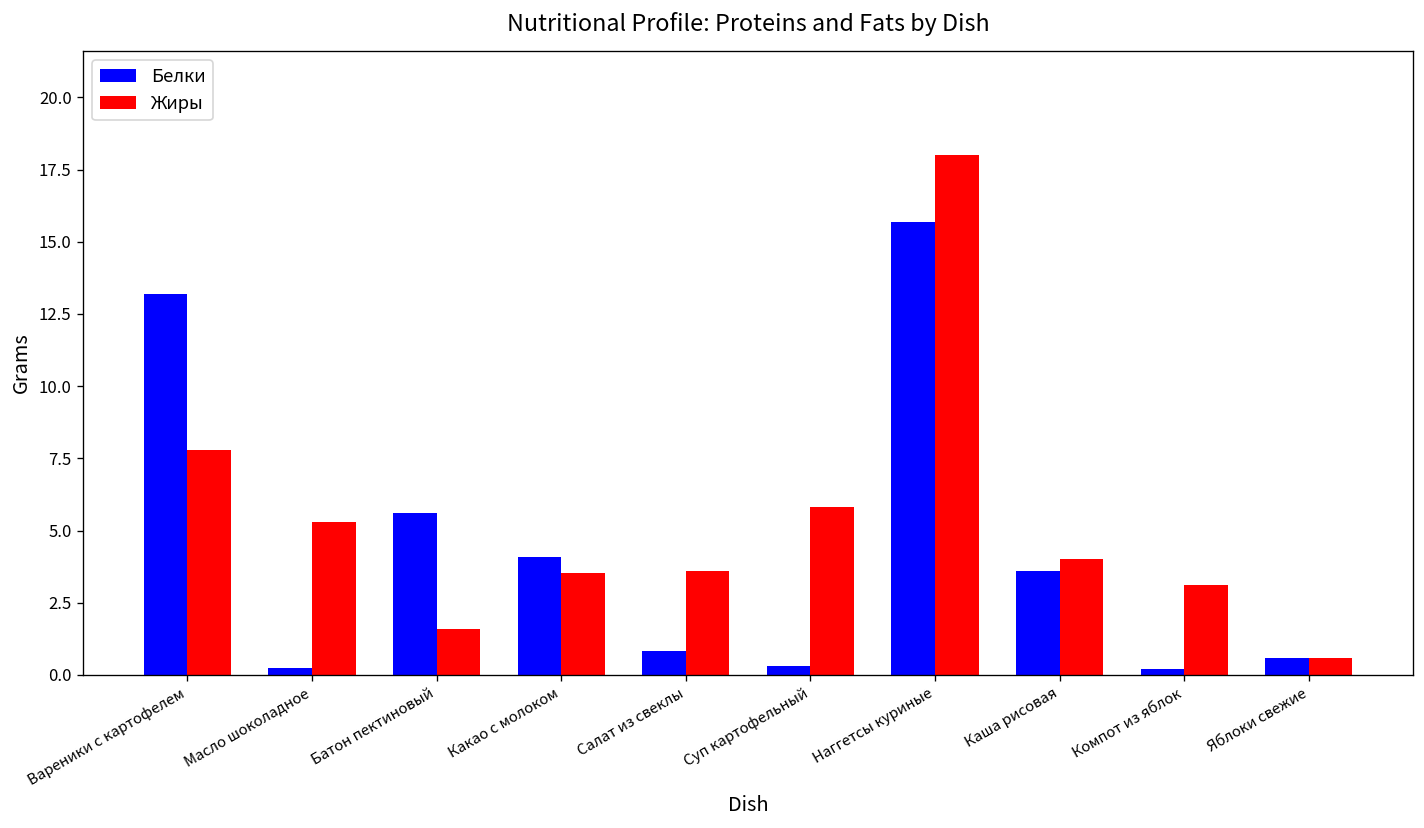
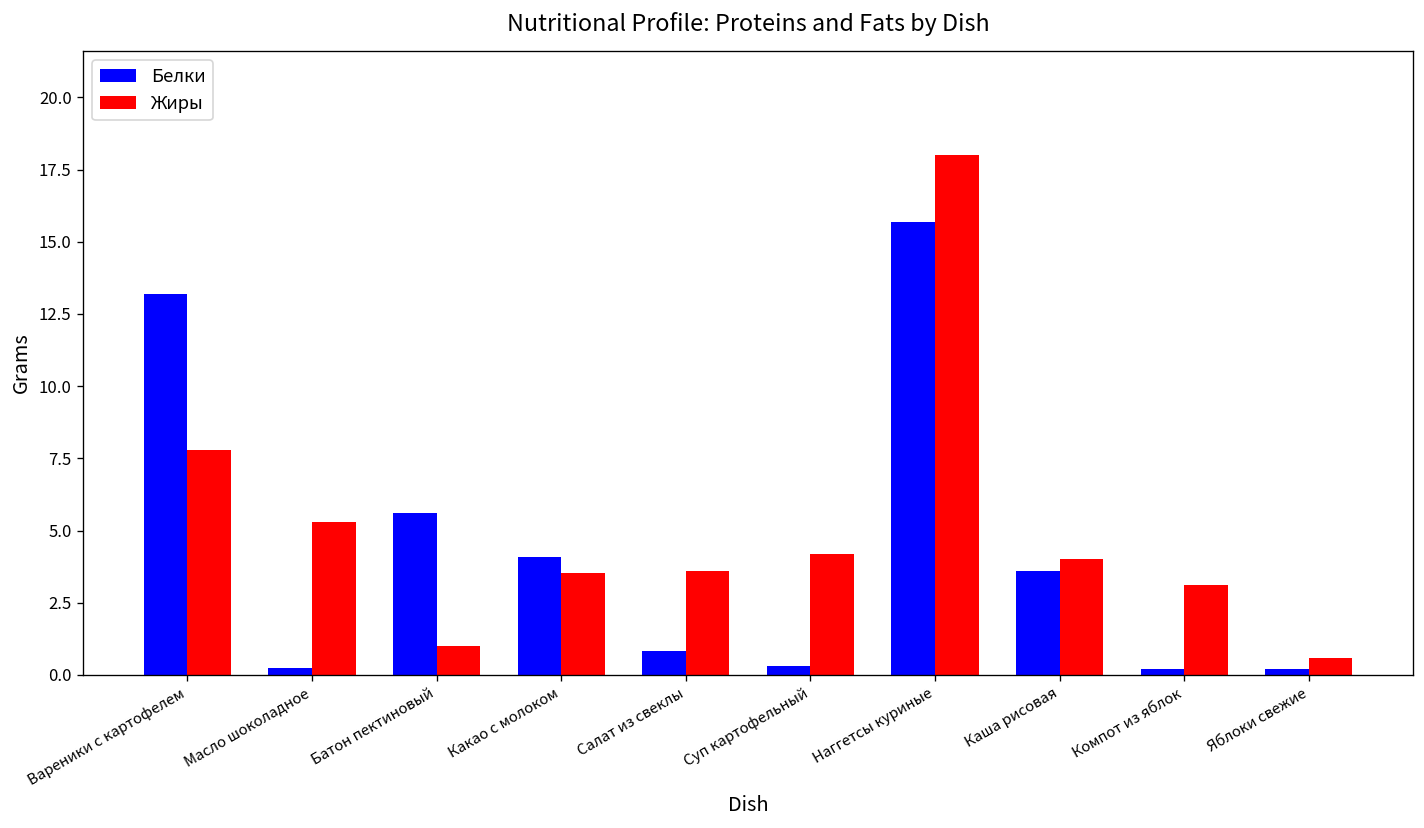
Жиры, Батон пектиновый: 1.6 -> 1.0
Жиры, Суп картофельный: 5.8 -> 4.2
Белки, Яблоки свежие: 0.6 -> 0.2
